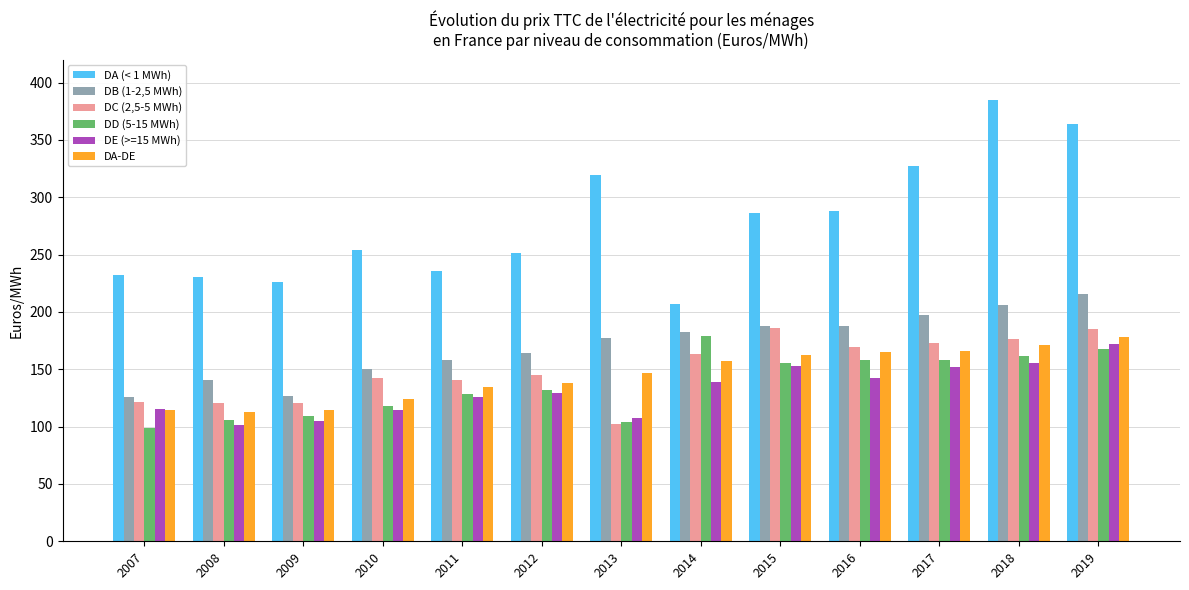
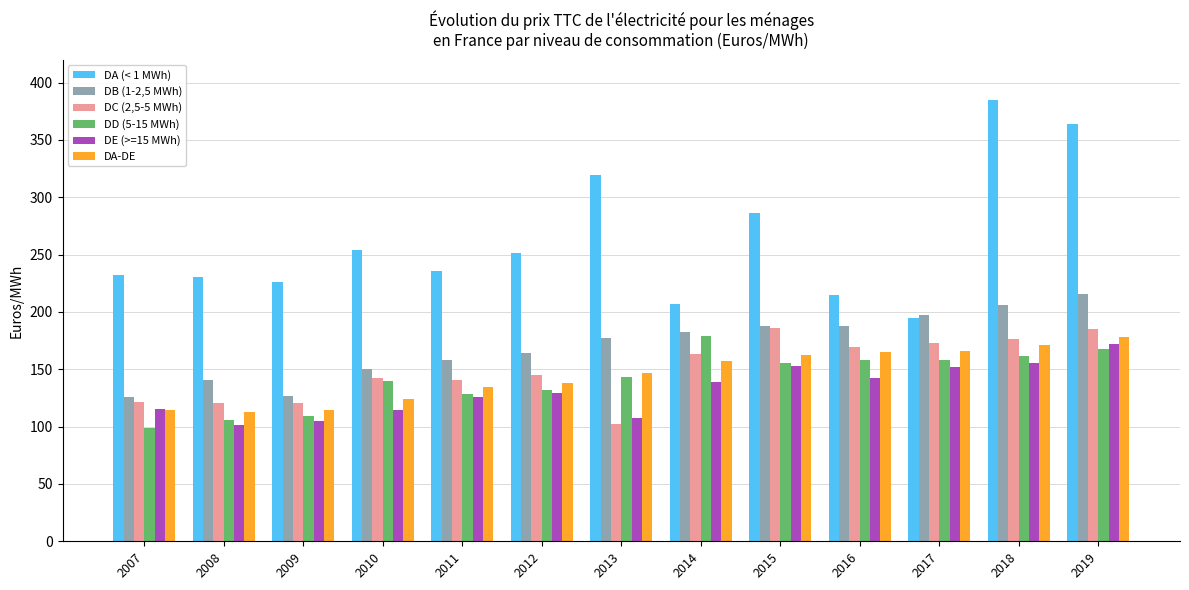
DD (5-15 MWh), 2010: 118 -> 140
DD (5-15 MWh), 2013: 104 -> 143
DA (< 1 MWh), 2016: 288 -> 215
DA (< 1 MWh), 2017: 327 -> 194
